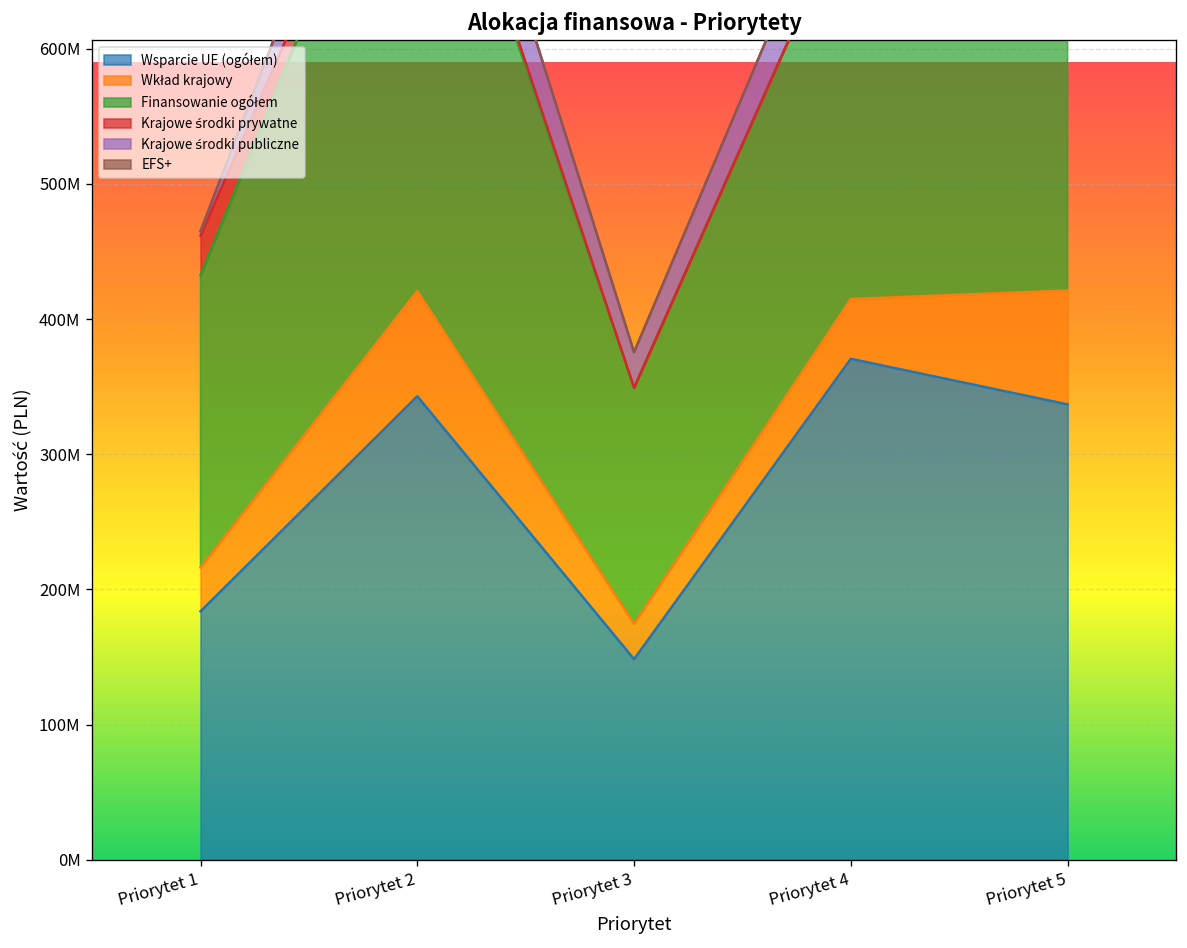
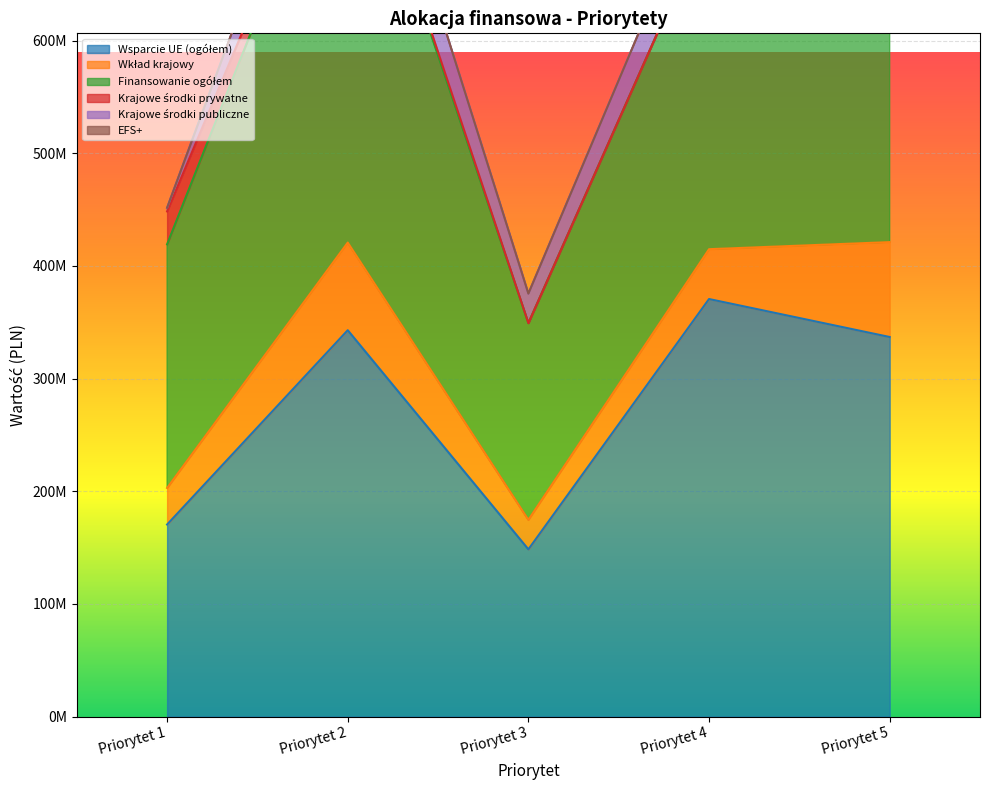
Wsparcie UE (ogółem), Priorytet 1: 184000000 -> 170000000
